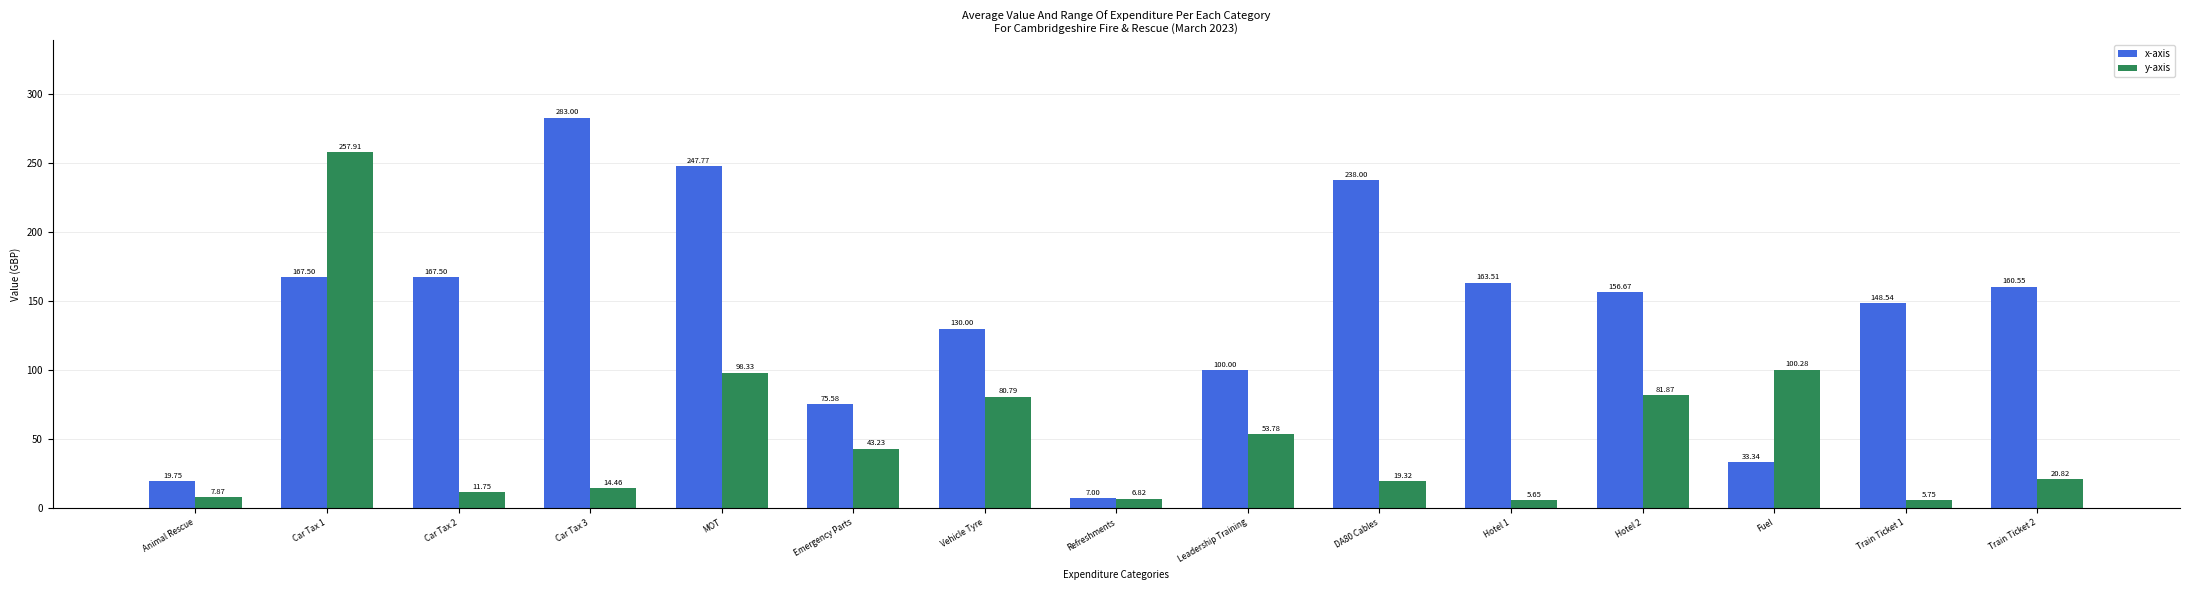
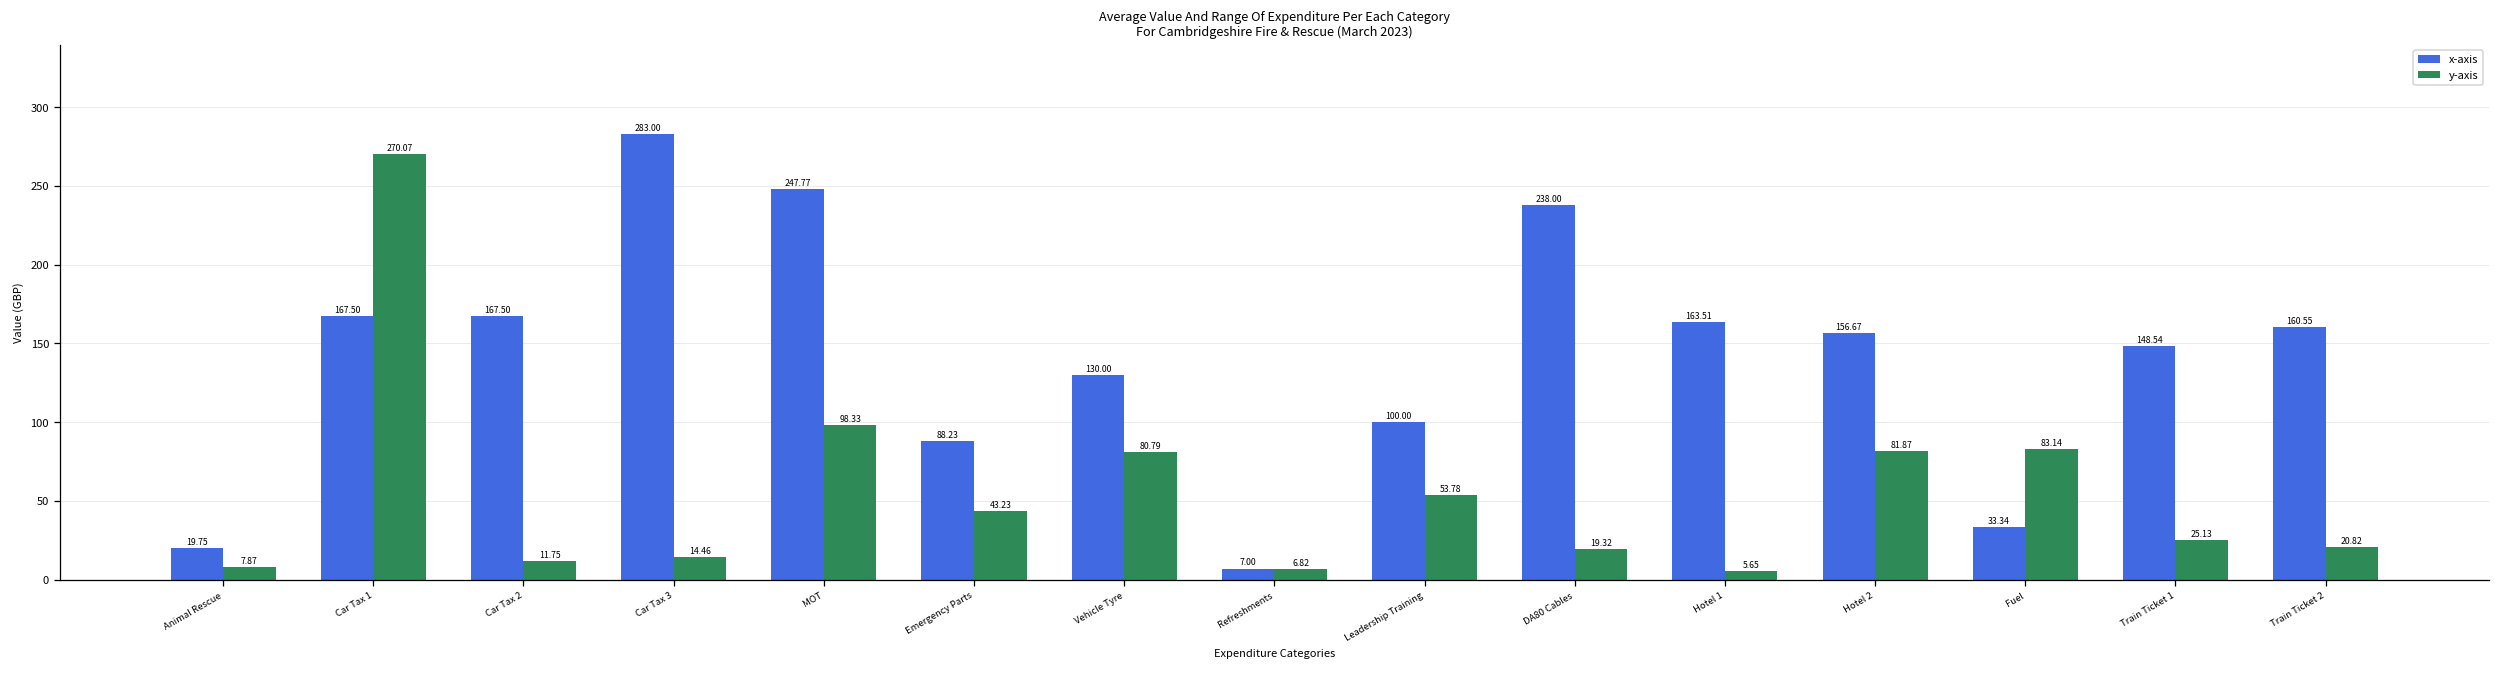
y-axis, Car Tax 1: 257.91 -> 270.07
x-axis, Emergency Parts: 75.58 -> 88.23
y-axis, Fuel: 100.28 -> 83.14
y-axis, Train Ticket 1: 5.75 -> 25.13
